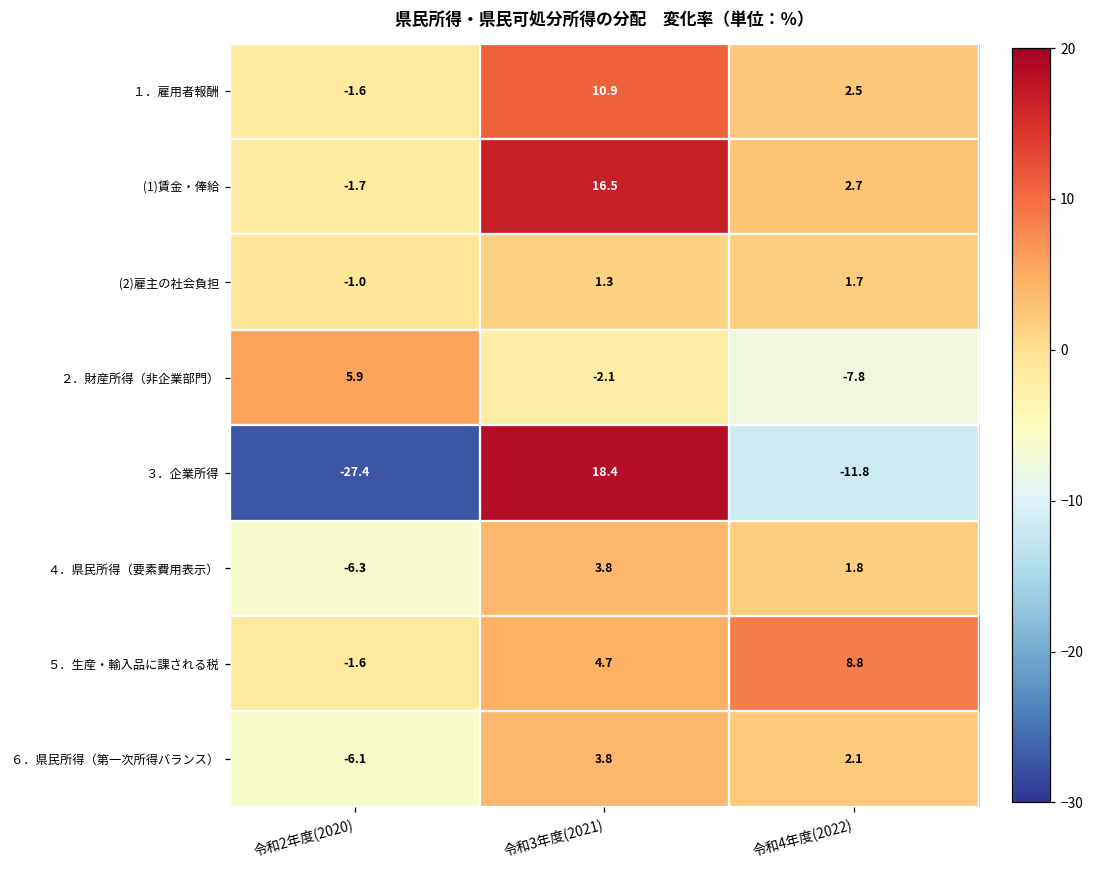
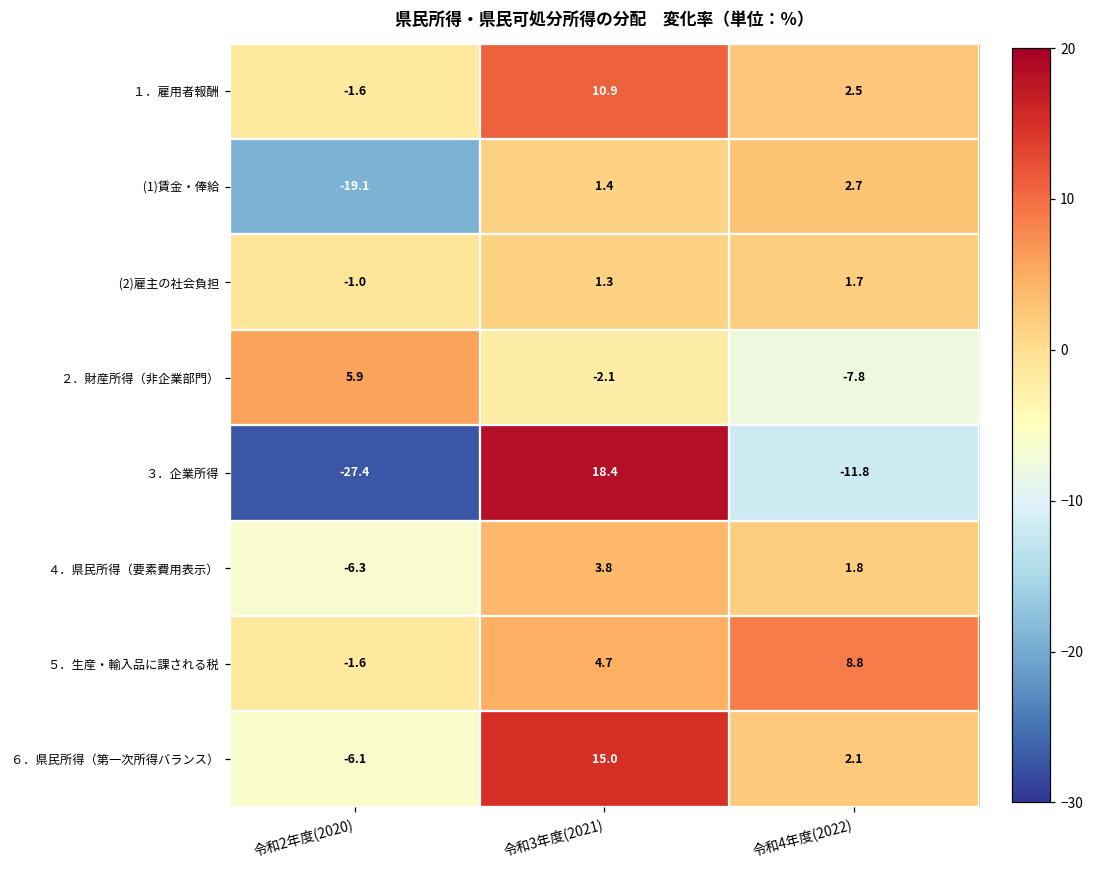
(1)賃金・俸給, 令和2年度(2020): -1.7 -> -19.1
(1)賃金・俸給, 令和3年度(2021): 16.5 -> 1.4
６．県民所得（第一次所得バランス）, 令和3年度(2021): 3.8 -> 15.0
